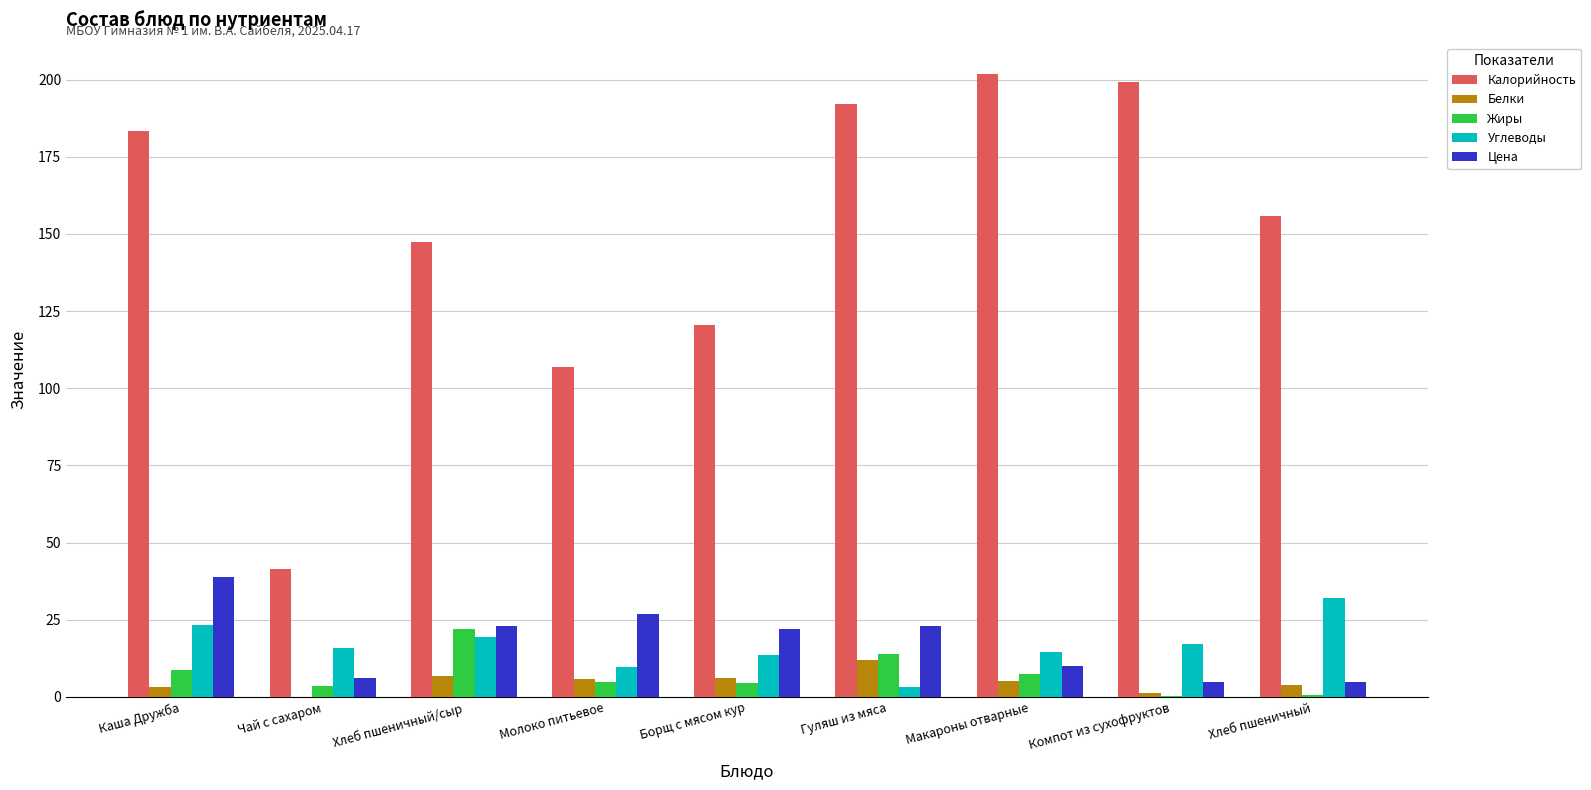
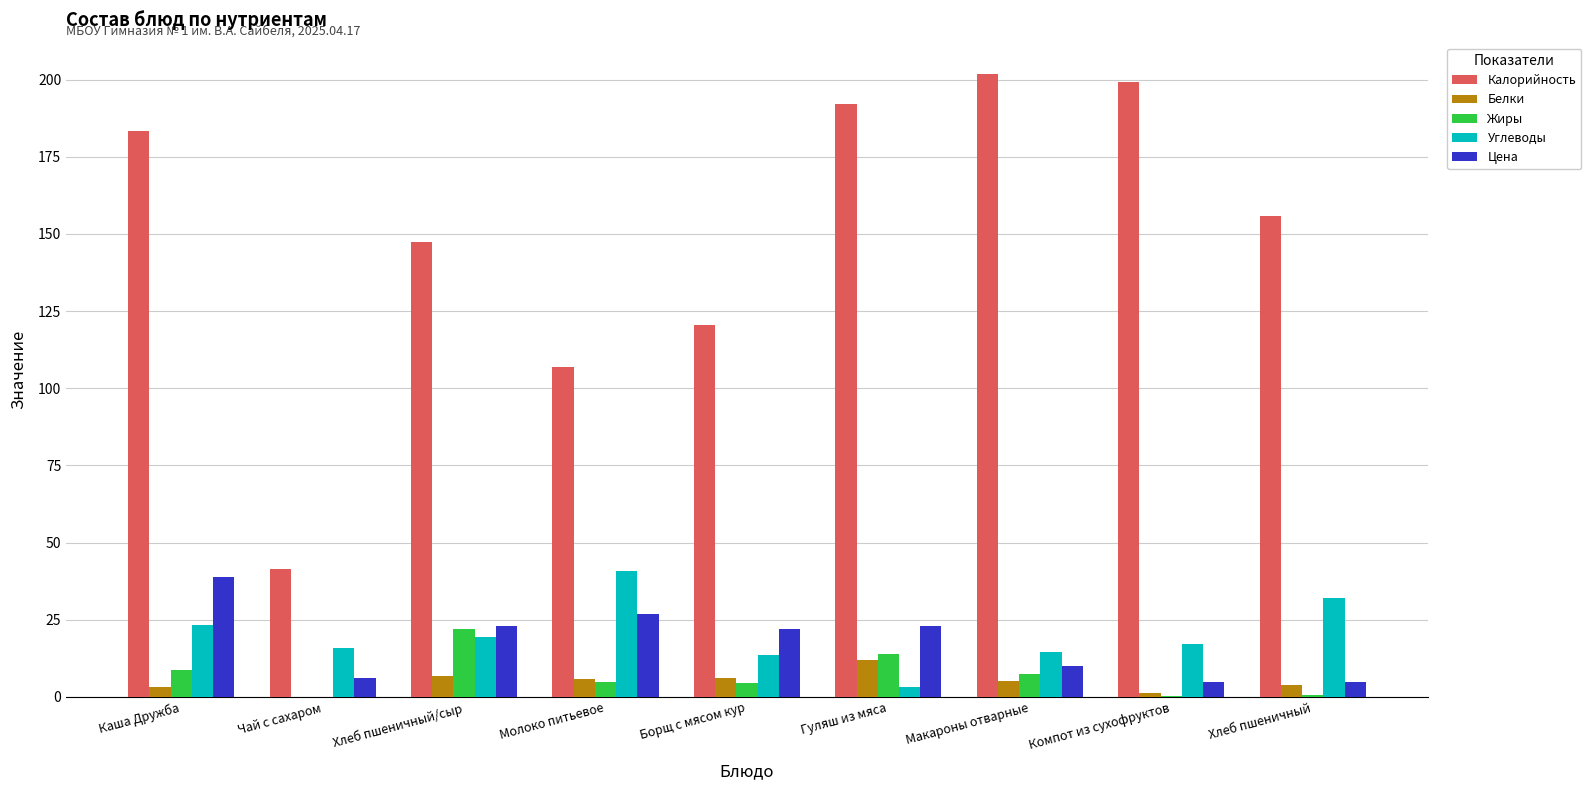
Жиры, Чай с сахаром: 3 -> 0
Углеводы, Молоко питьевое: 10 -> 41
